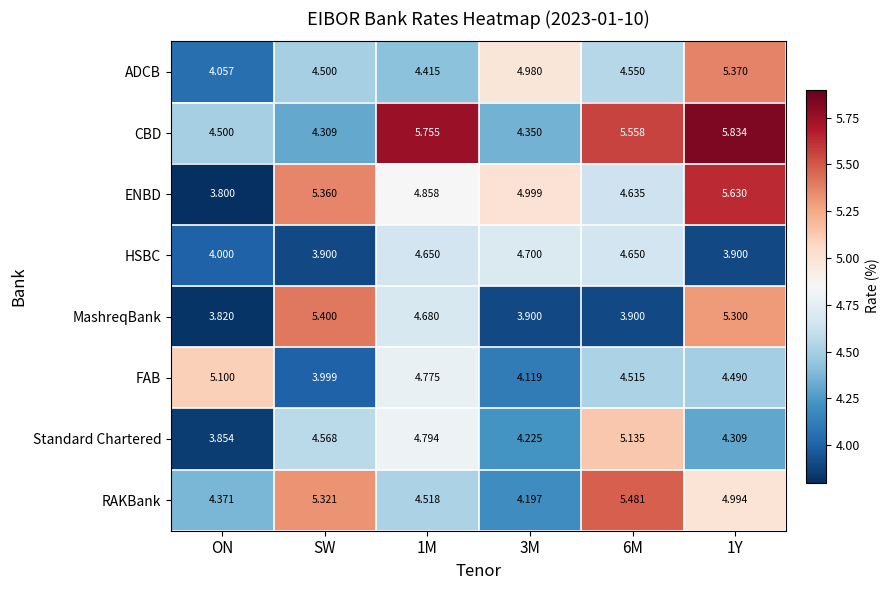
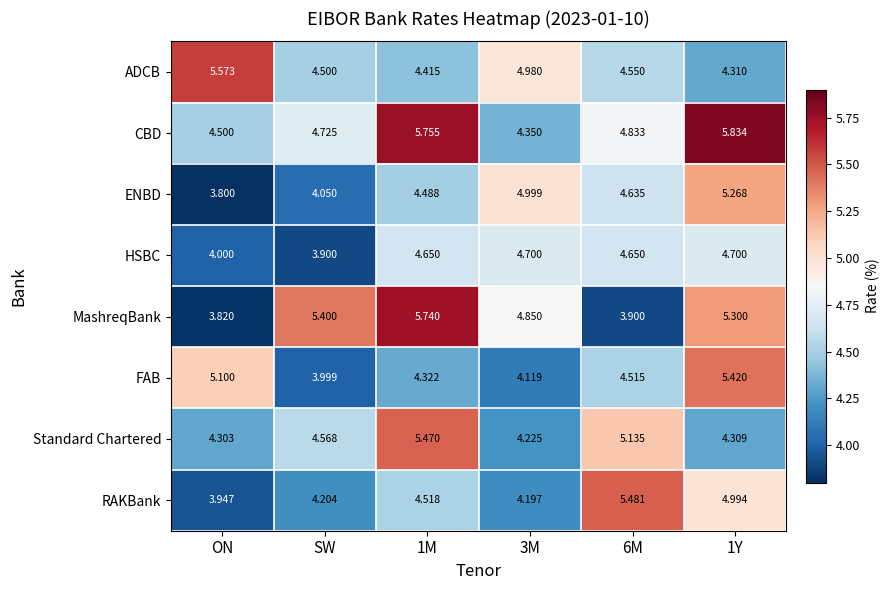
ADCB, ON: 4.057 -> 5.573
ADCB, 1Y: 5.370 -> 4.310
CBD, SW: 4.309 -> 4.725
CBD, 6M: 5.558 -> 4.833
ENBD, SW: 5.360 -> 4.050
ENBD, 1M: 4.858 -> 4.488
ENBD, 1Y: 5.630 -> 5.268
HSBC, 1Y: 3.900 -> 4.700
MashreqBank, 1M: 4.680 -> 5.740
MashreqBank, 3M: 3.900 -> 4.850
FAB, 1M: 4.775 -> 4.322
FAB, 1Y: 4.490 -> 5.420
Standard Chartered, ON: 3.854 -> 4.303
Standard Chartered, 1M: 4.794 -> 5.470
RAKBank, ON: 4.371 -> 3.947
RAKBank, SW: 5.321 -> 4.204
